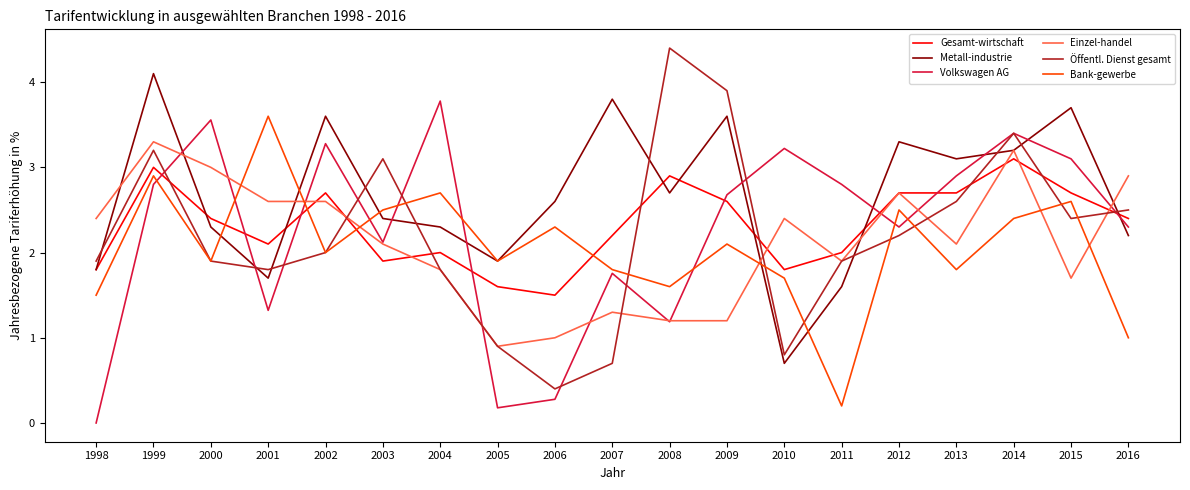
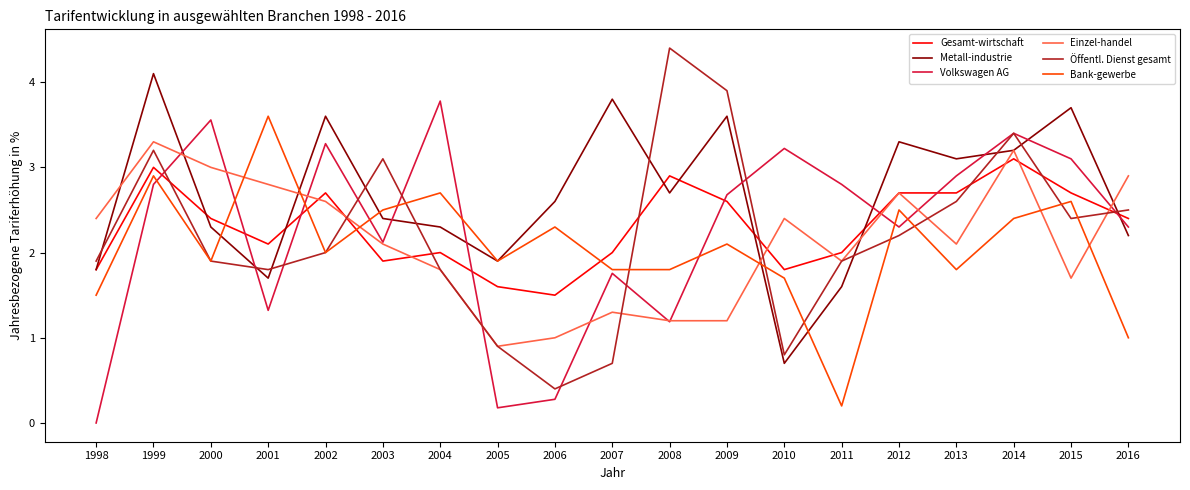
Einzel-handel, 2001: 2.6 -> 2.8
Gesamt-wirtschaft, 2007: 2.2 -> 2.0
Bank-gewerbe, 2008: 1.6 -> 1.8
